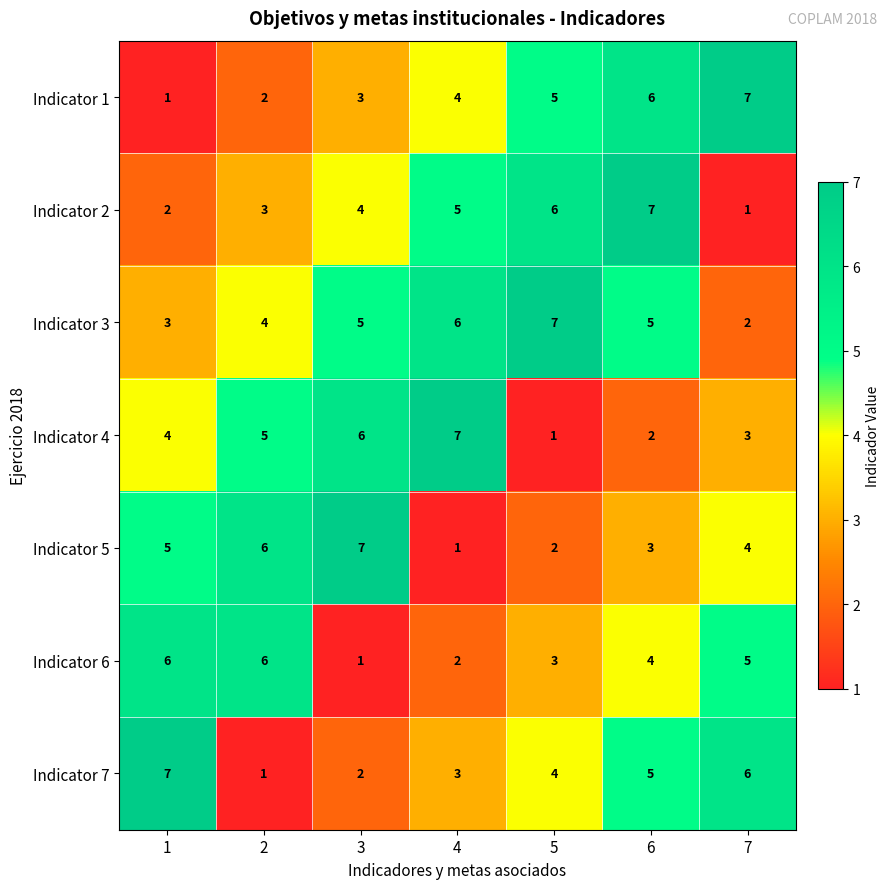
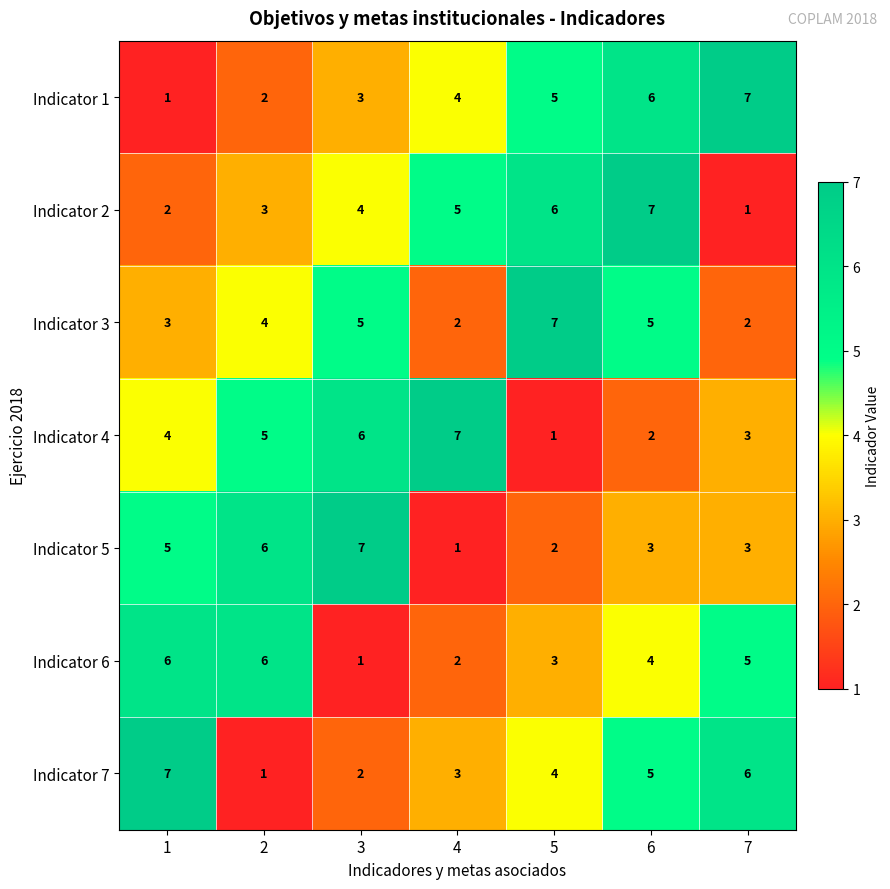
Indicator 3, 4: 6 -> 2
Indicator 5, 7: 4 -> 3
